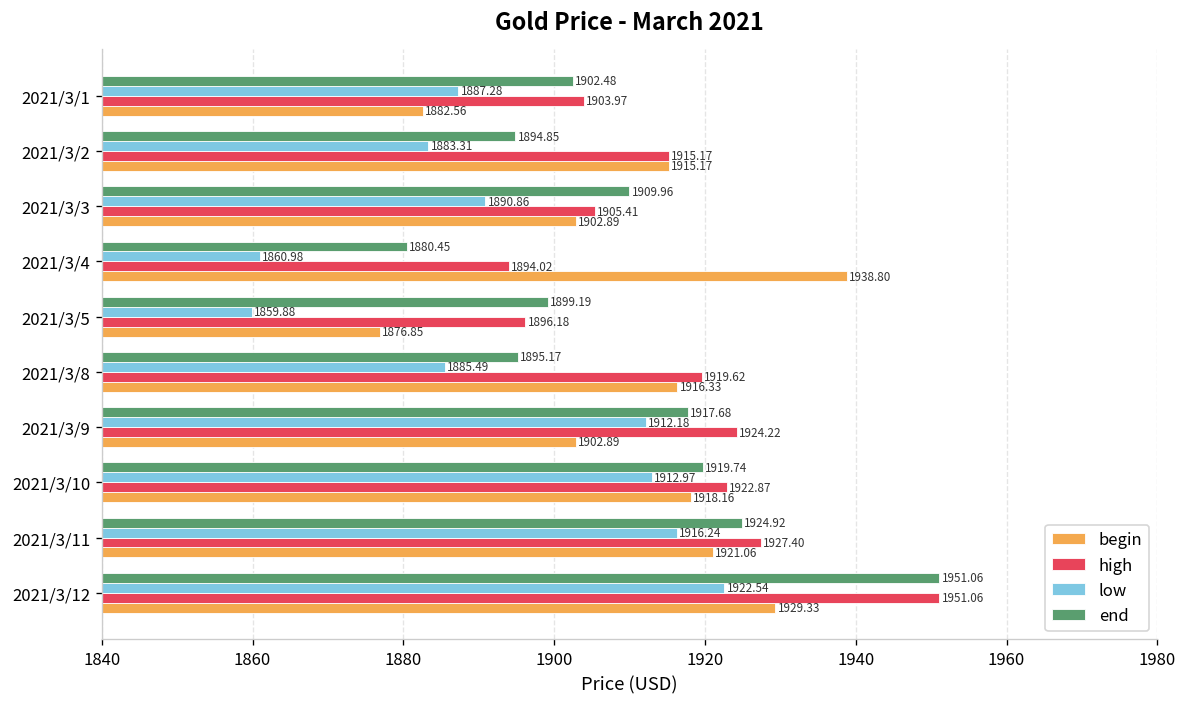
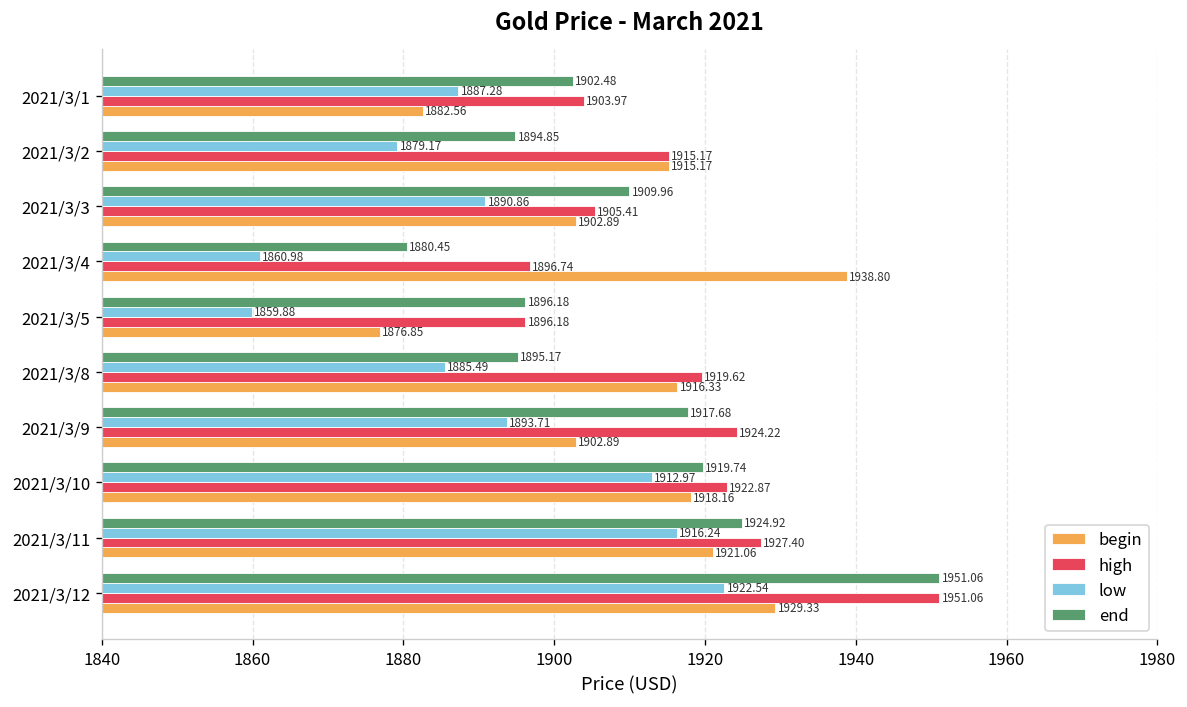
low, 2021/3/2: 1883.31 -> 1879.17
high, 2021/3/4: 1894.02 -> 1896.74
end, 2021/3/5: 1899.19 -> 1896.18
low, 2021/3/9: 1912.18 -> 1893.71
